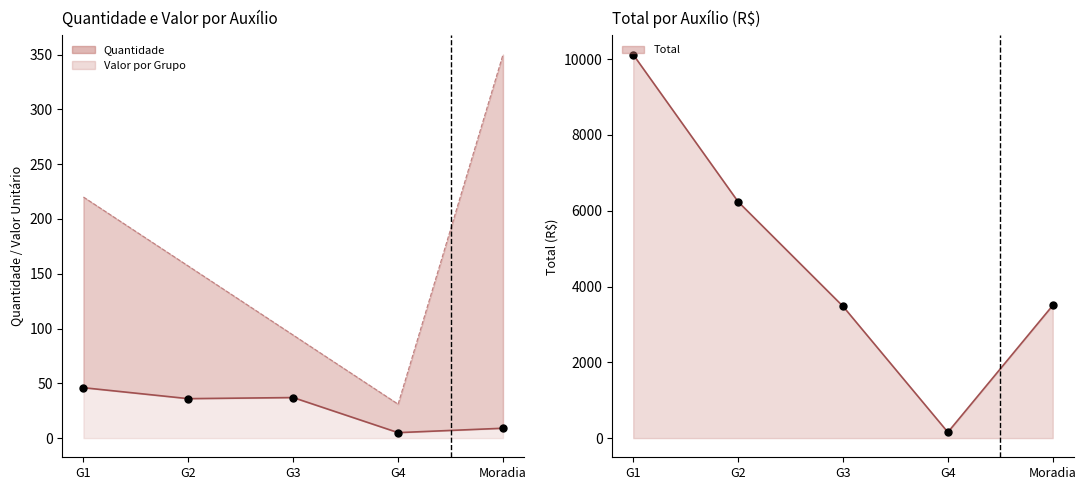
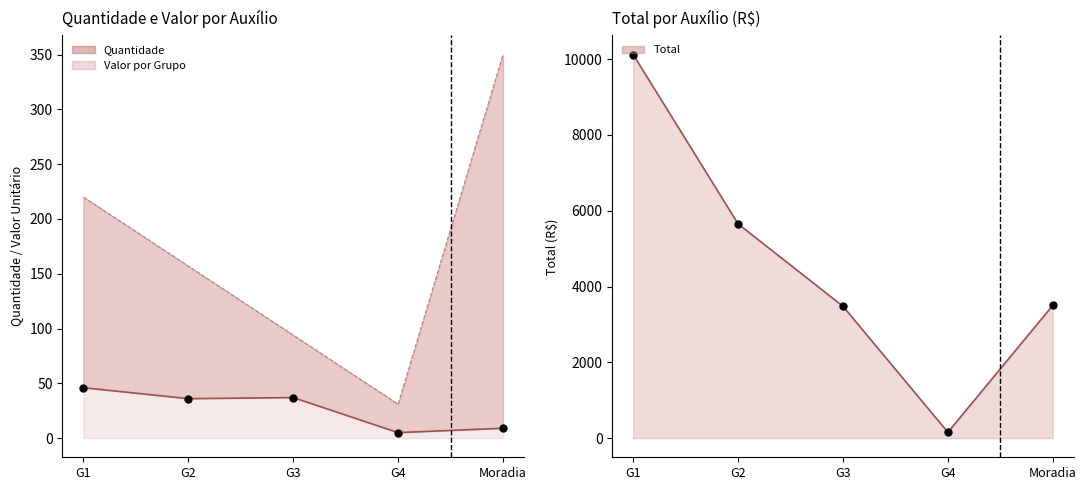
Total por Auxílio (R$), G2: 6200 -> 5700
